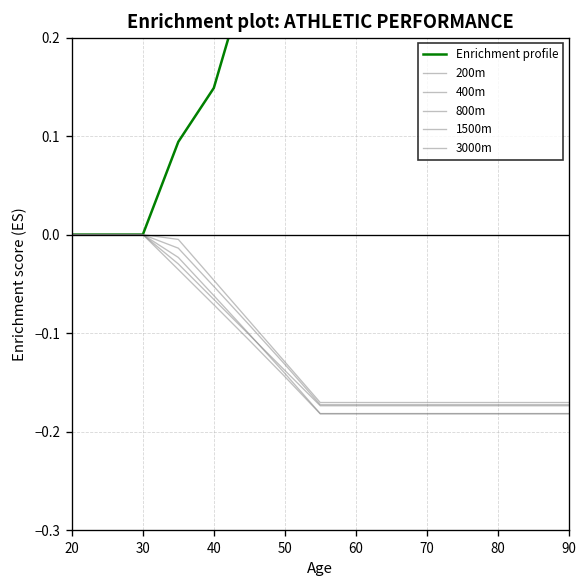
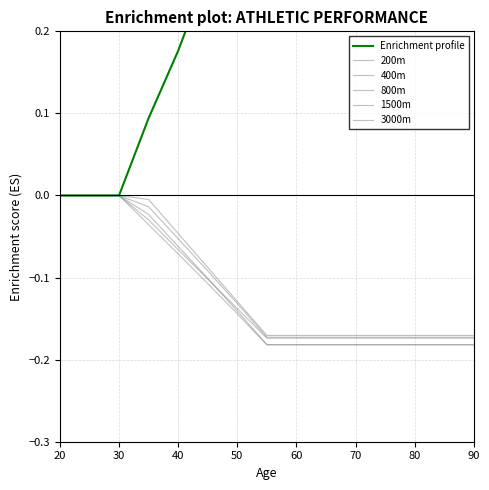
Enrichment profile, 40: 0.15 -> 0.18
